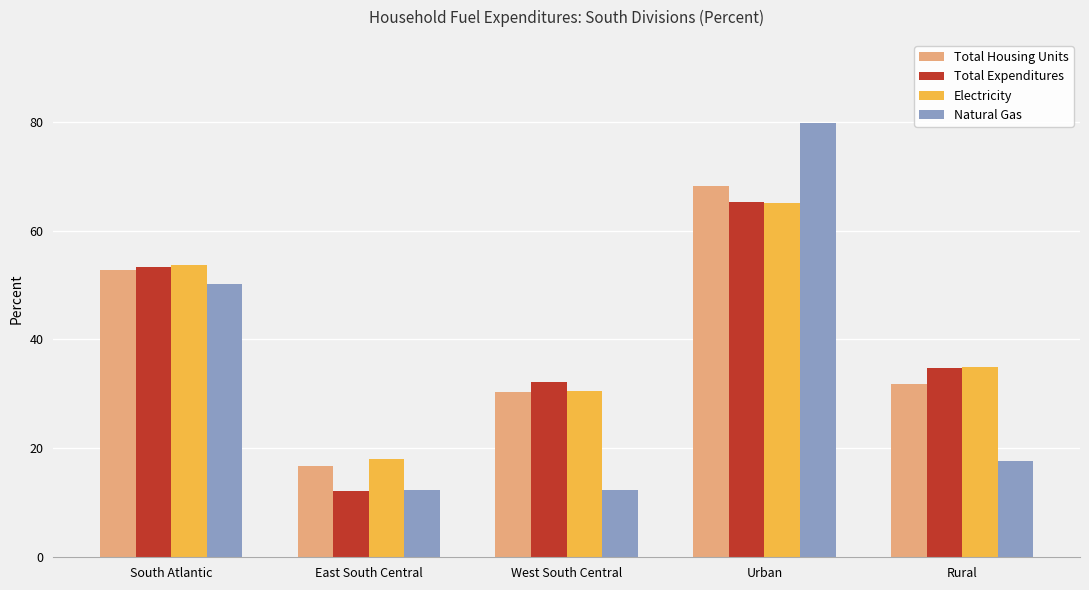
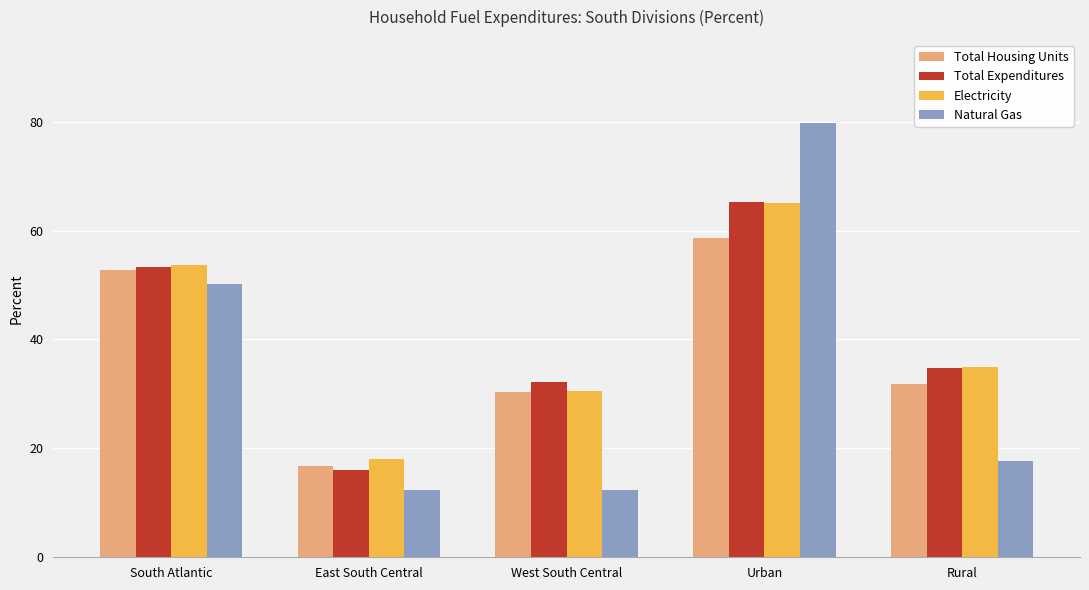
Total Expenditures, East South Central: 12 -> 16
Total Housing Units, Urban: 68 -> 59
